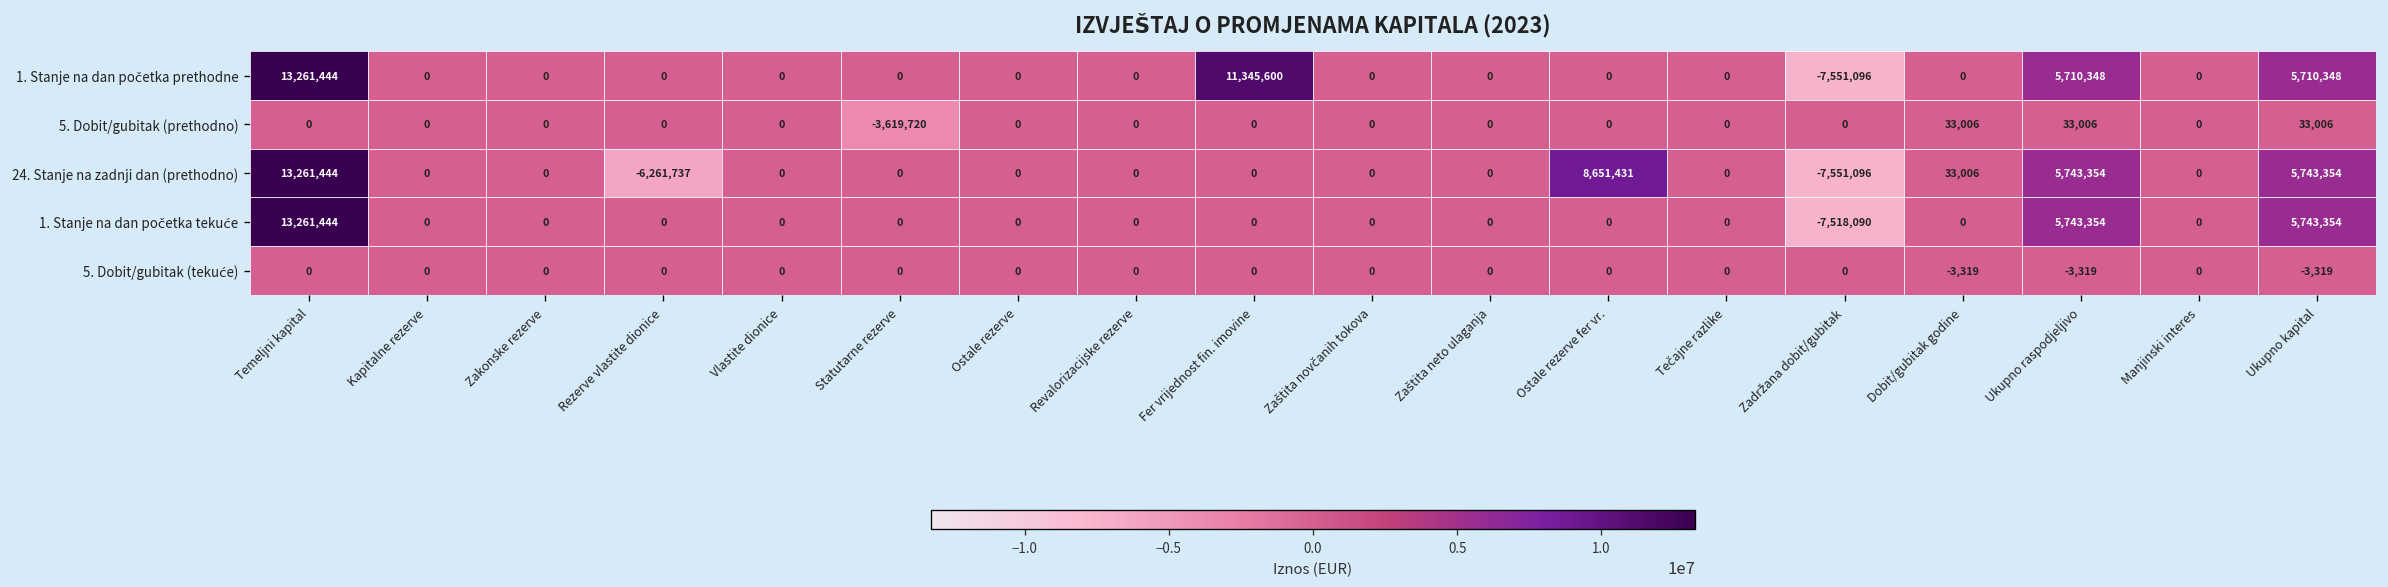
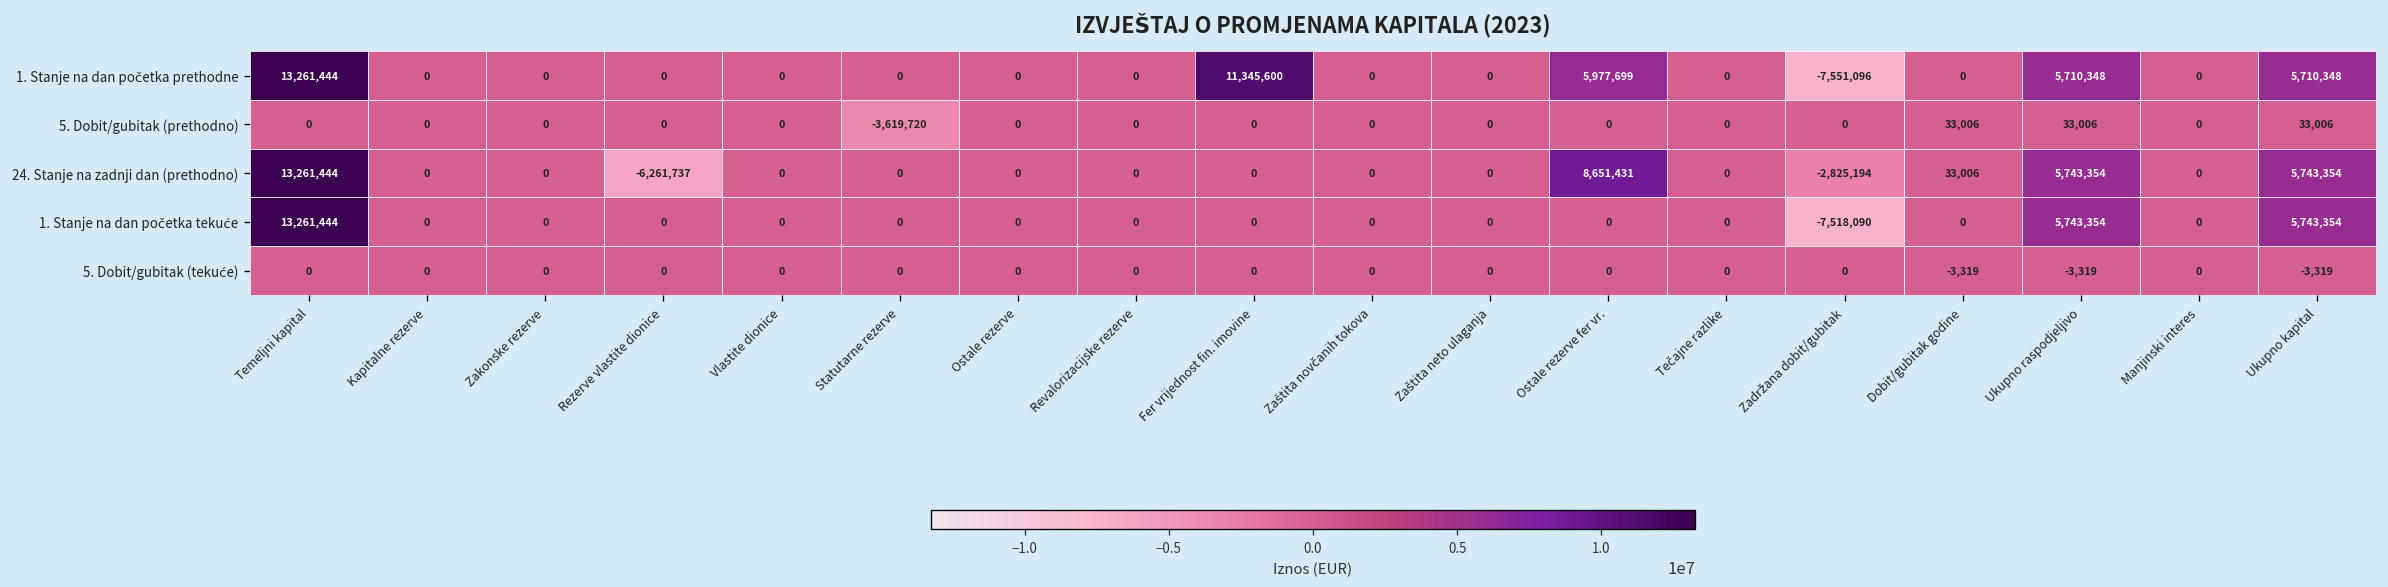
1. Stanje na dan početka prethodne, Ostale rezerve fer vr.: 0 -> 5,977,699
24. Stanje na zadnji dan (prethodno), Zadržana dobit/gubitak: -7,551,096 -> -2,825,194
